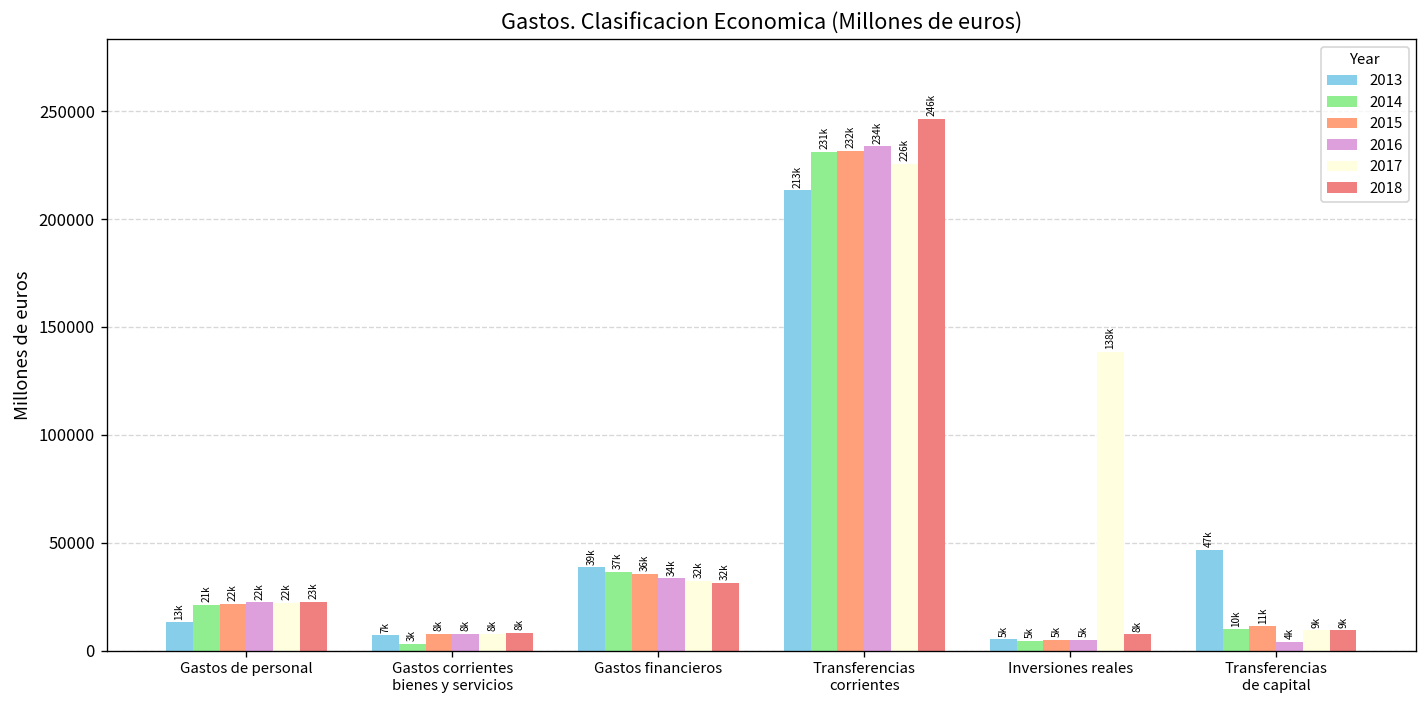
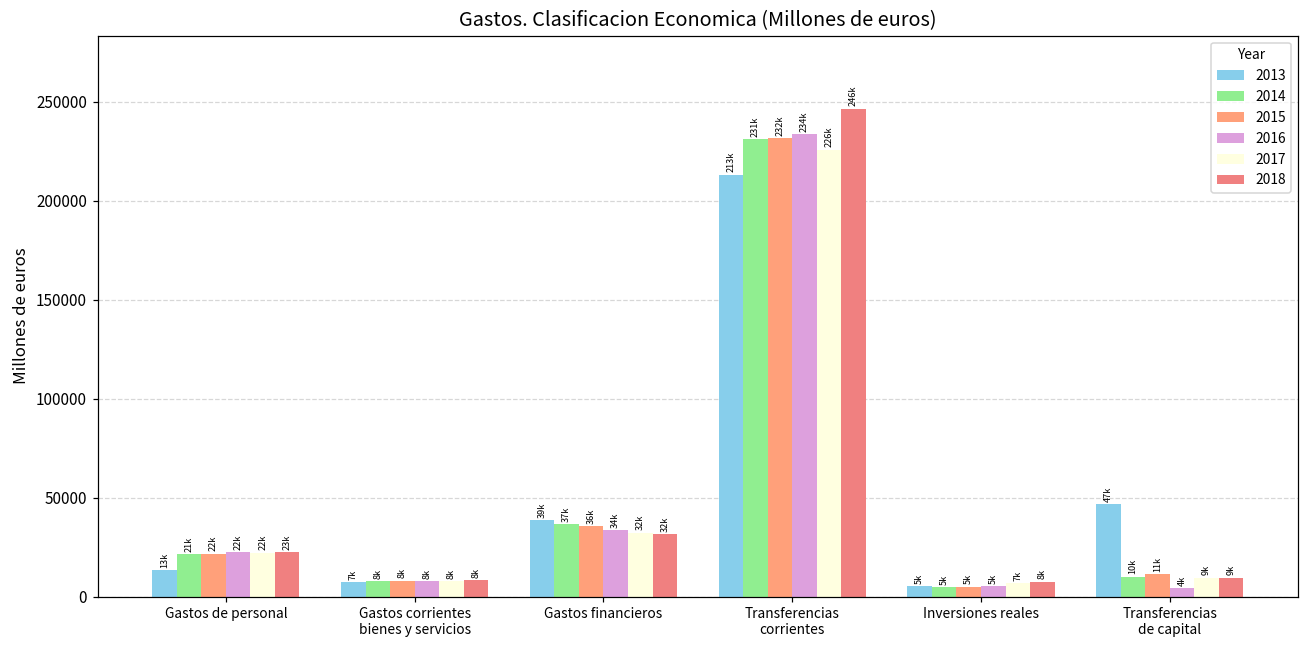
2014, Gastos corrientes bienes y servicios: 3k -> 8k
2017, Inversiones reales: 138k -> 7k
